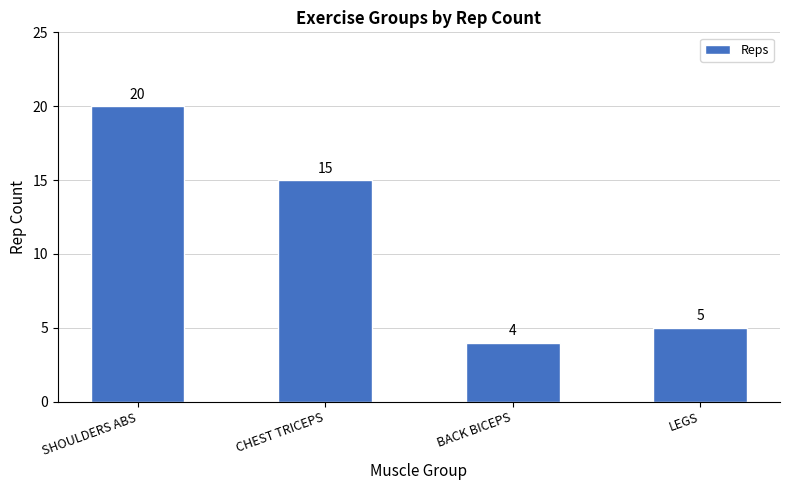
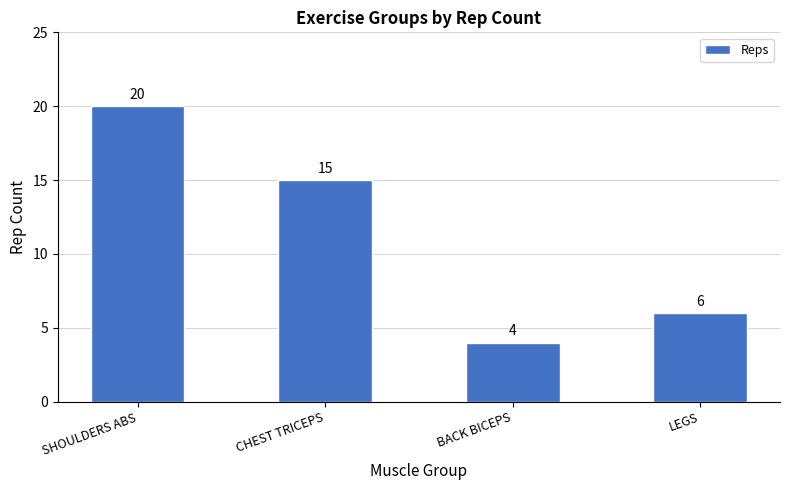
LEGS: 5 -> 6
